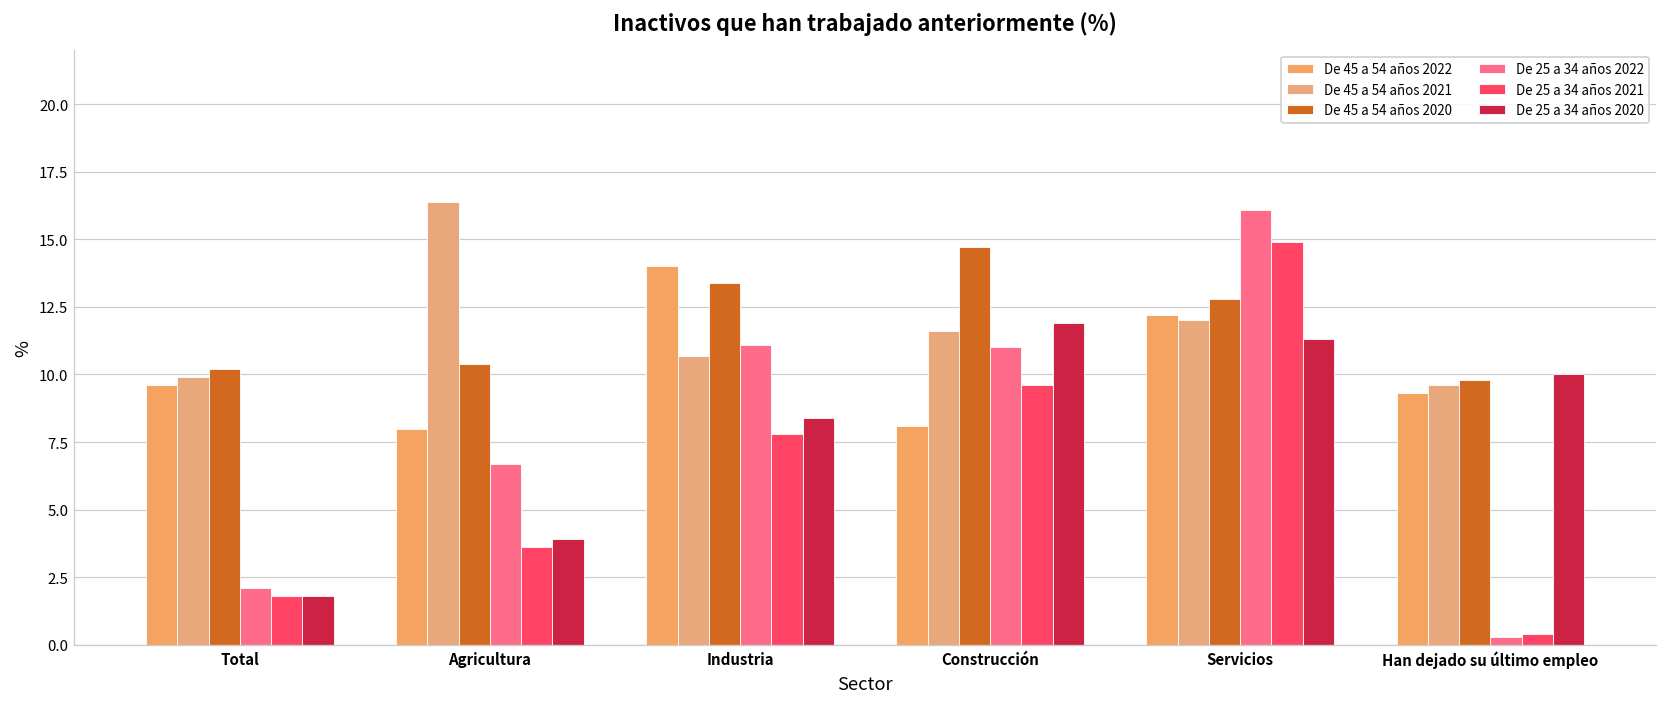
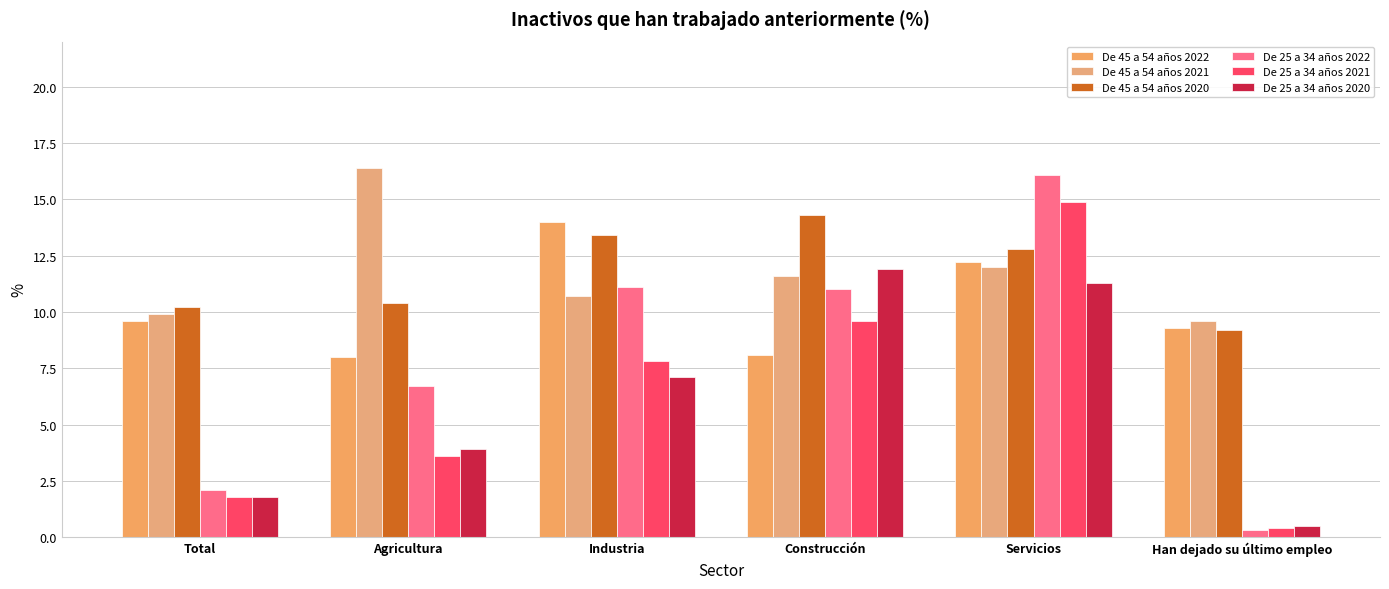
De 25 a 34 años 2020, Industria: 8.4 -> 7.1
De 45 a 54 años 2020, Construcción: 14.7 -> 14.3
De 45 a 54 años 2020, Han dejado su último empleo: 9.8 -> 9.2
De 25 a 34 años 2020, Han dejado su último empleo: 10.0 -> 0.5
